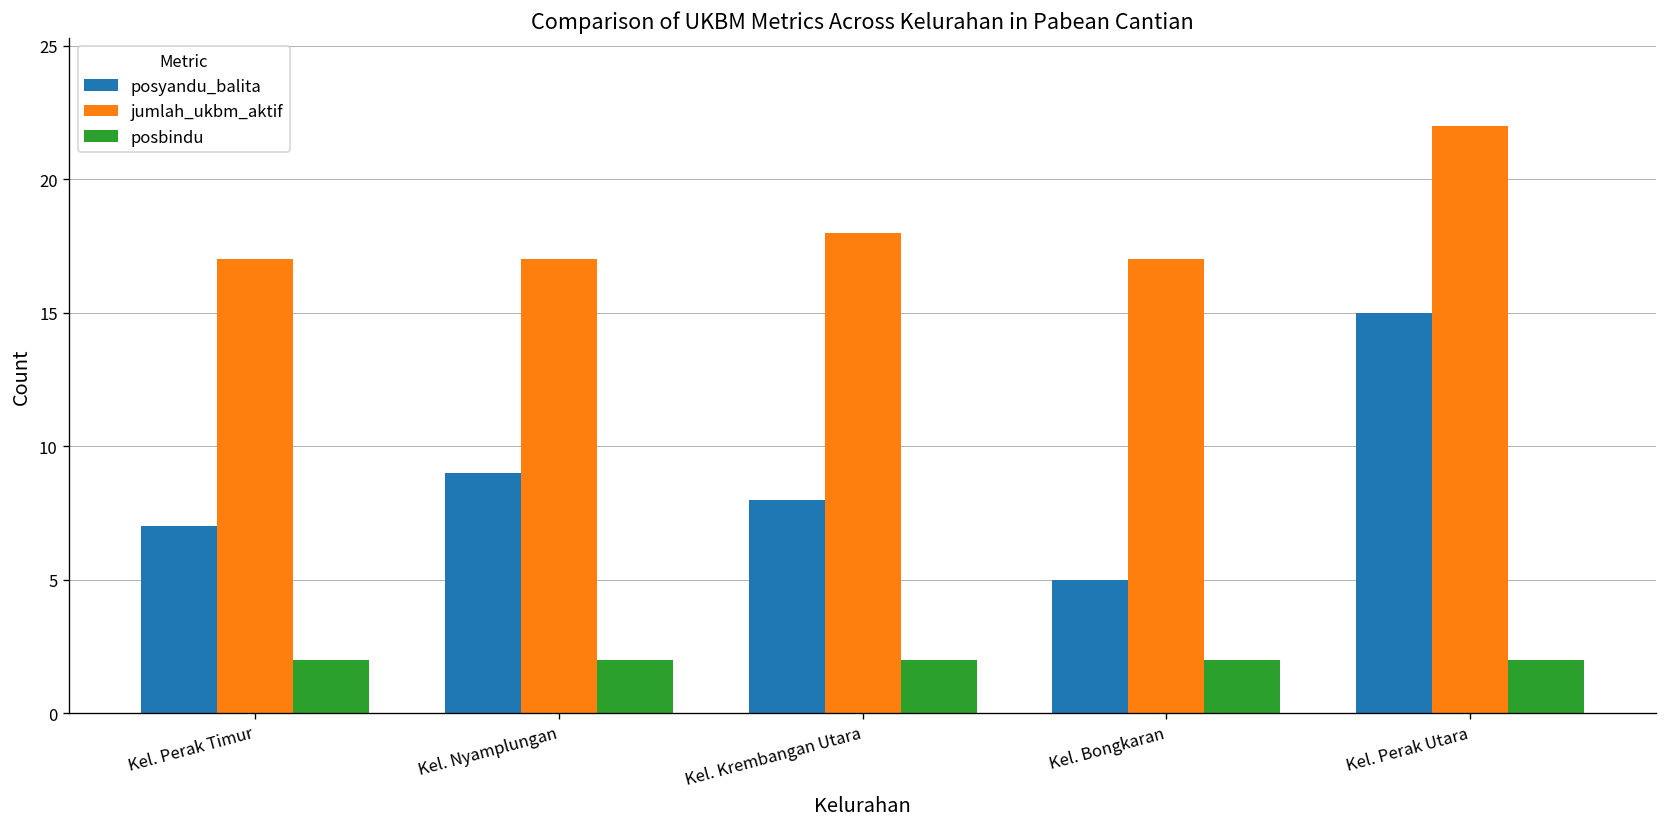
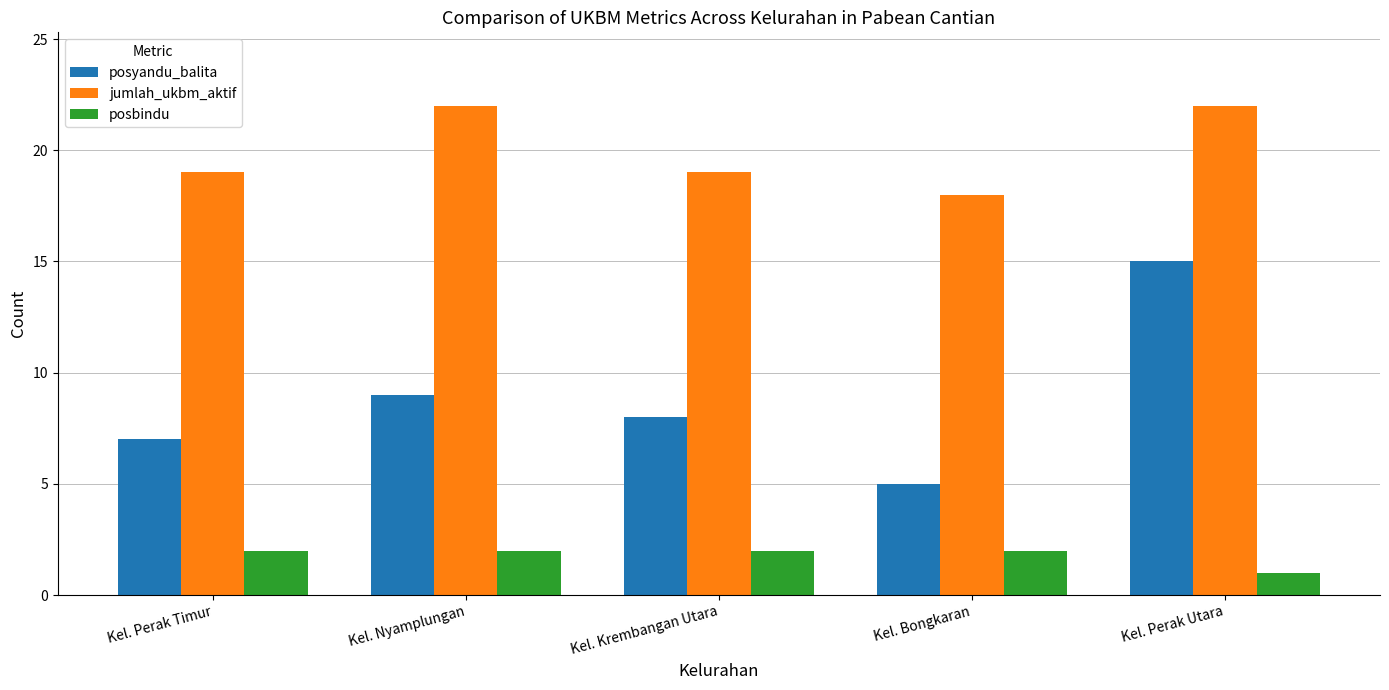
jumlah_ukbm_aktif, Kel. Perak Timur: 17 -> 19
jumlah_ukbm_aktif, Kel. Nyamplungan: 17 -> 22
jumlah_ukbm_aktif, Kel. Krembangan Utara: 18 -> 19
jumlah_ukbm_aktif, Kel. Bongkaran: 17 -> 18
posbindu, Kel. Perak Utara: 2 -> 1
